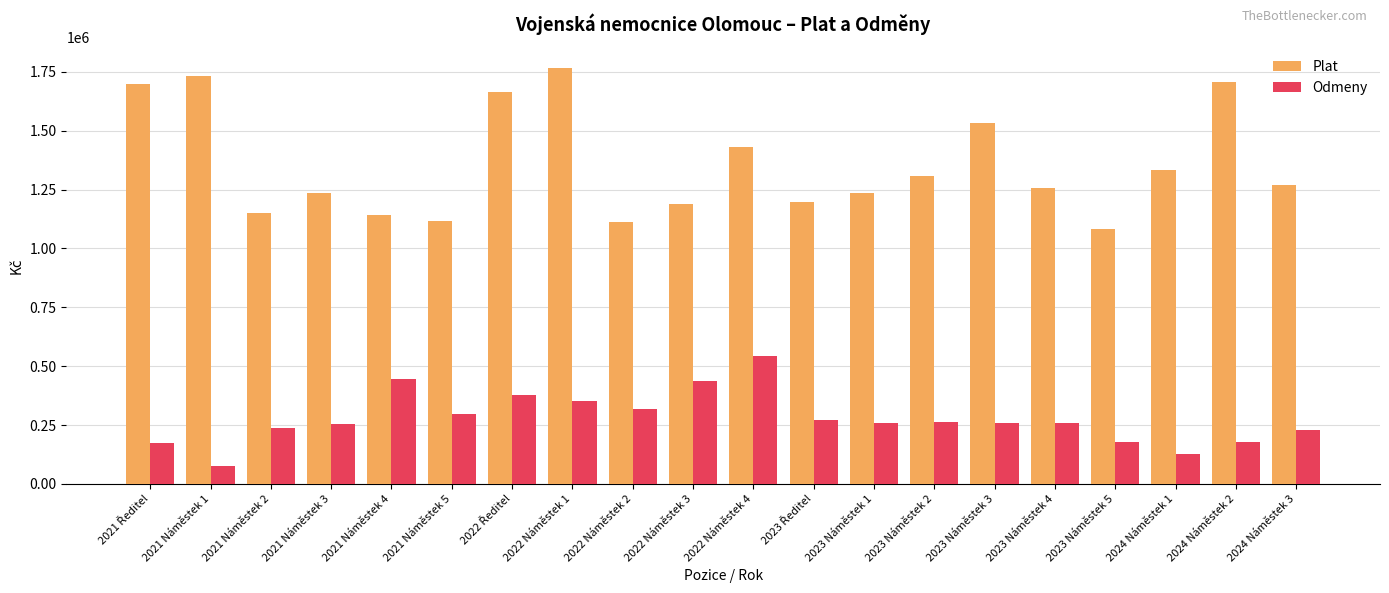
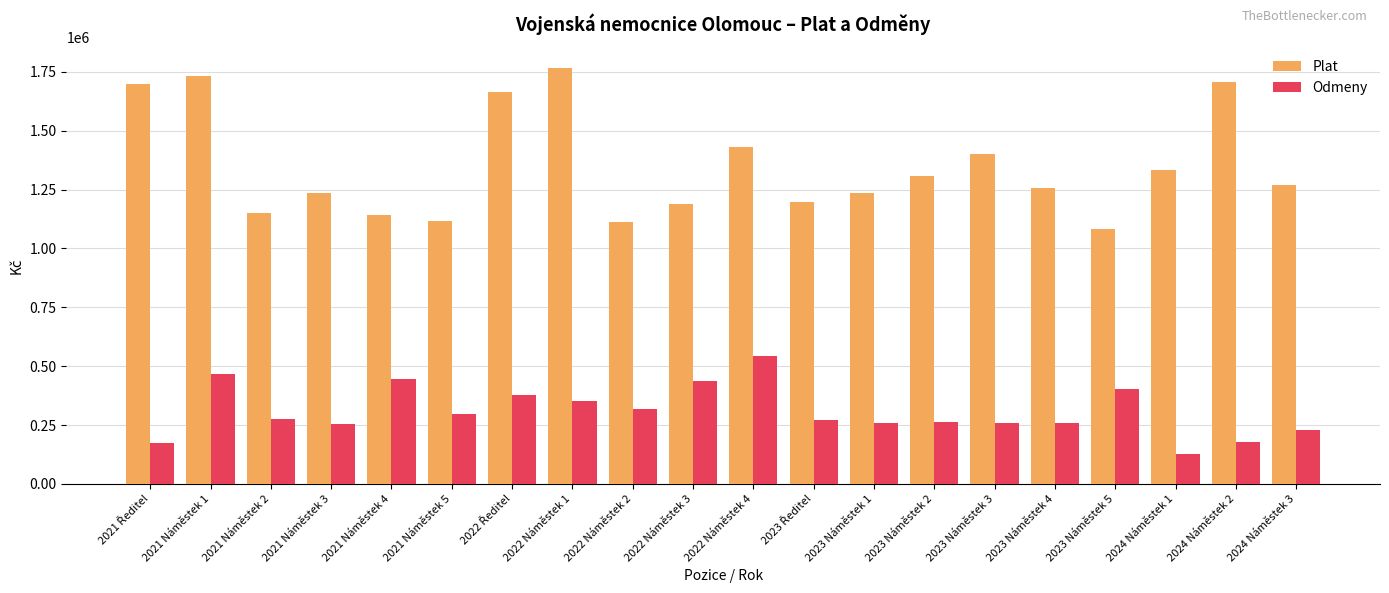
Odmeny, 2021 Náměstek 1: 80000 -> 460000
Odmeny, 2021 Náměstek 2: 240000 -> 270000
Plat, 2023 Náměstek 3: 1530000 -> 1400000
Odmeny, 2023 Náměstek 5: 180000 -> 400000
